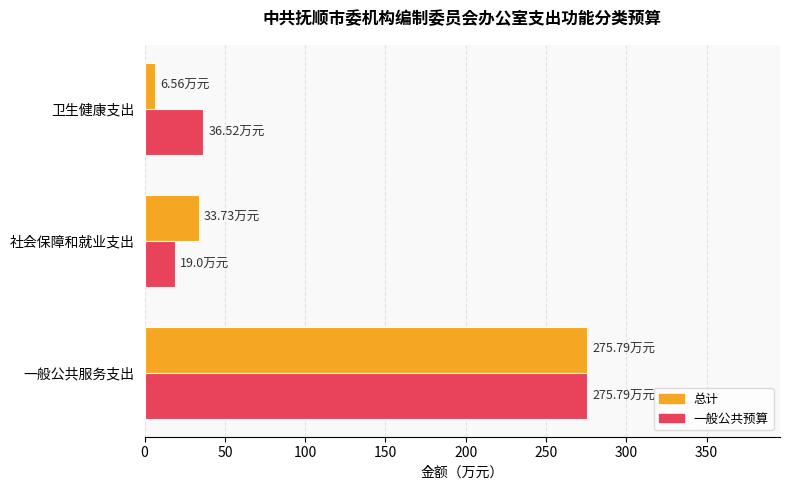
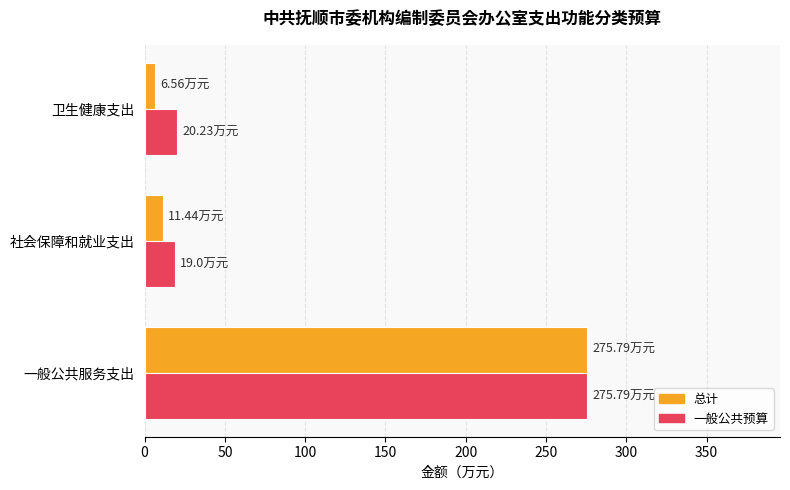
一般公共预算, 卫生健康支出: 36.52 -> 20.23
总计, 社会保障和就业支出: 33.73 -> 11.44
